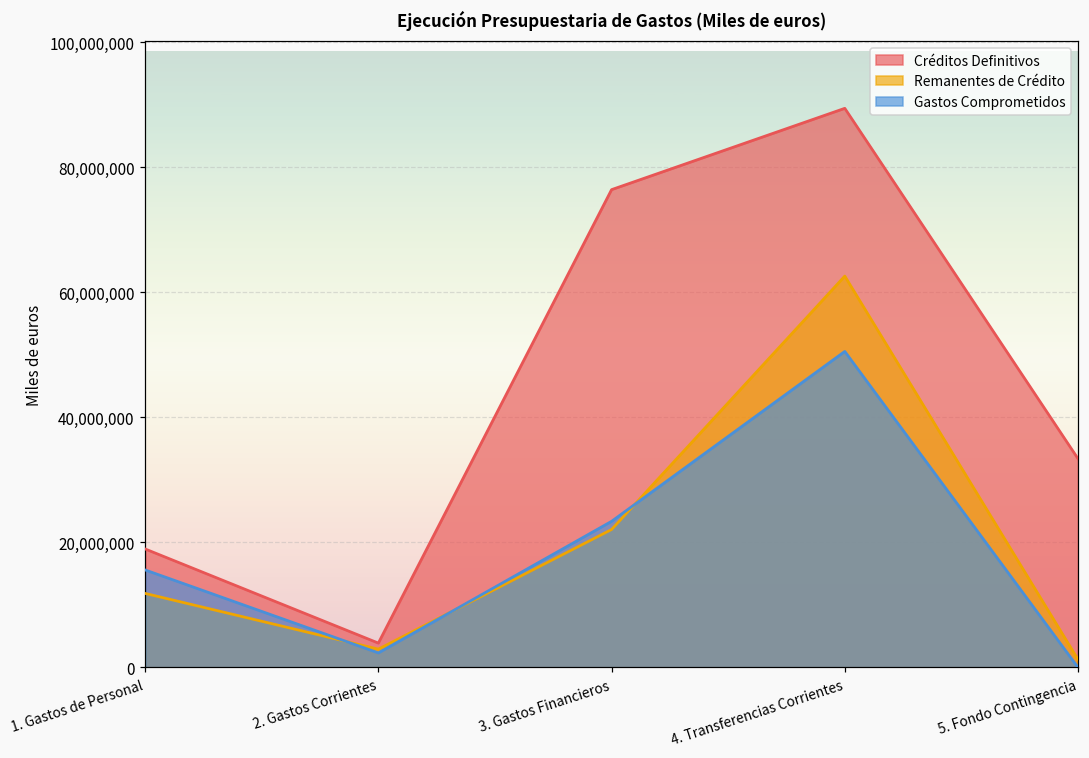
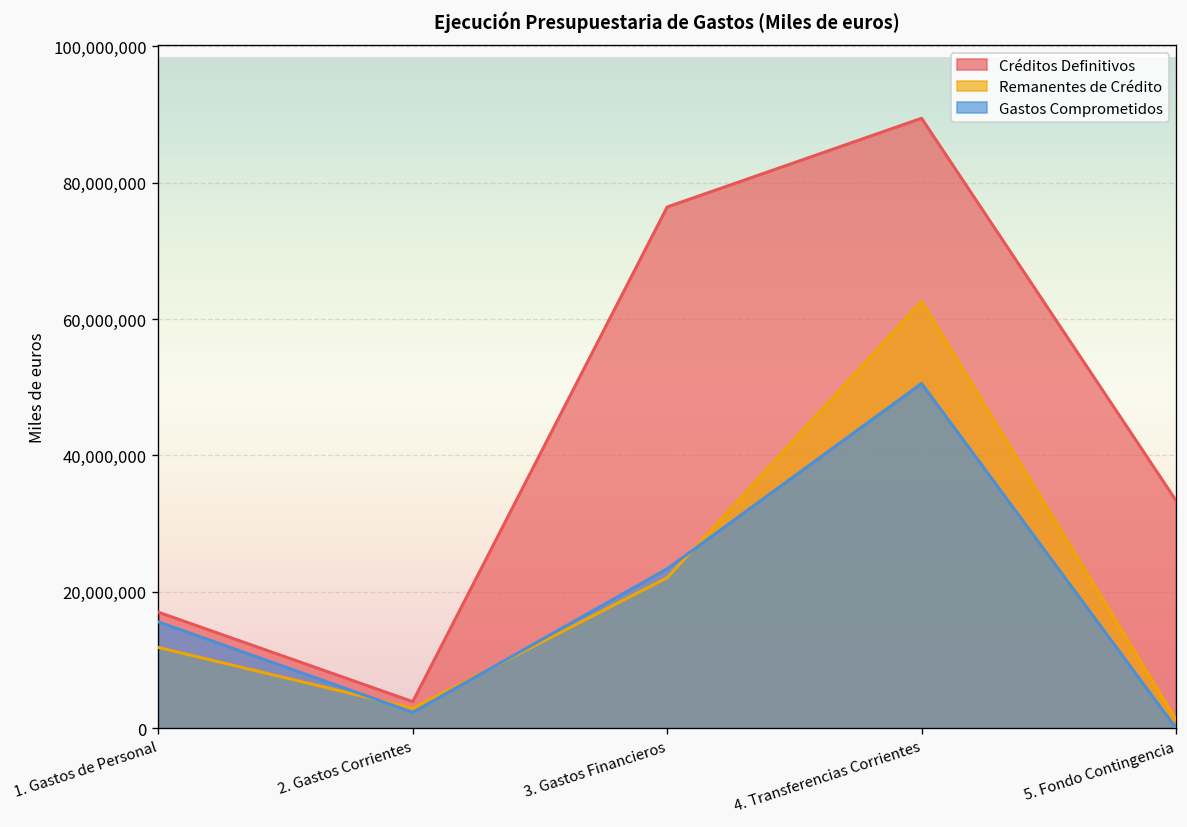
Créditos Definitivos, 1. Gastos de Personal: 19,000,000 -> 17,000,000
